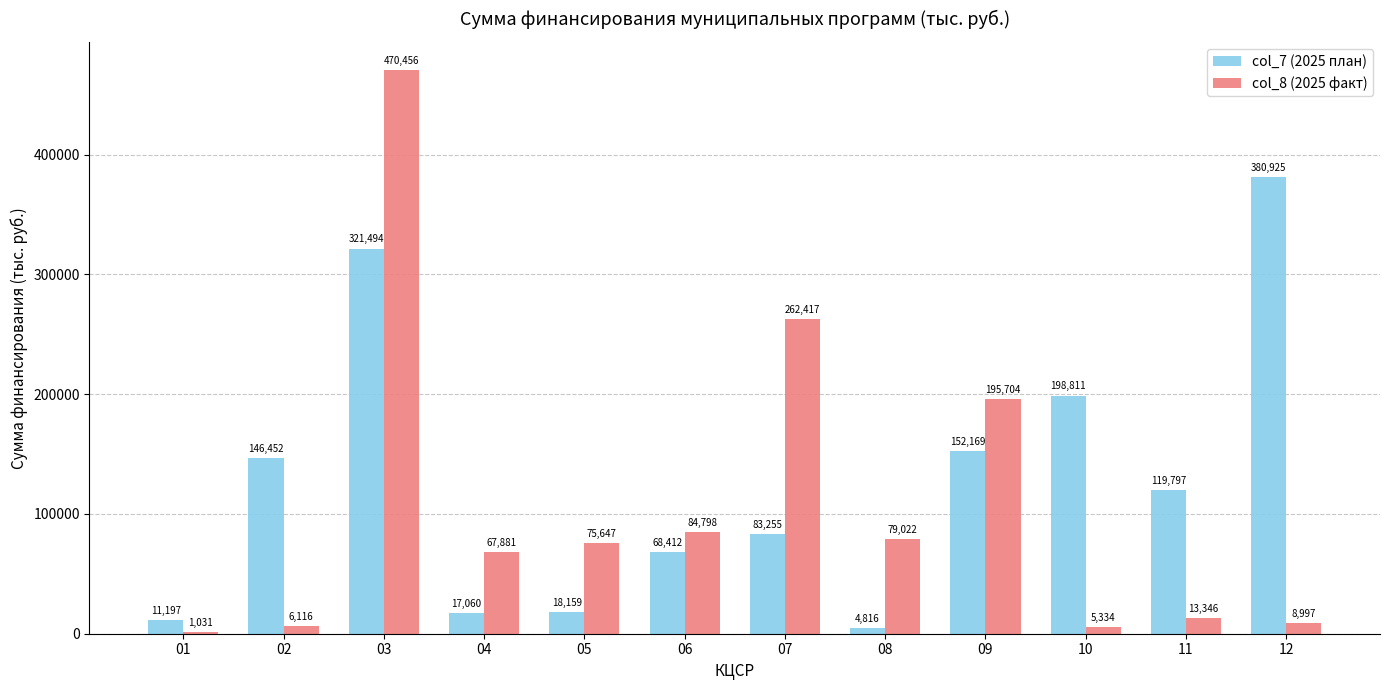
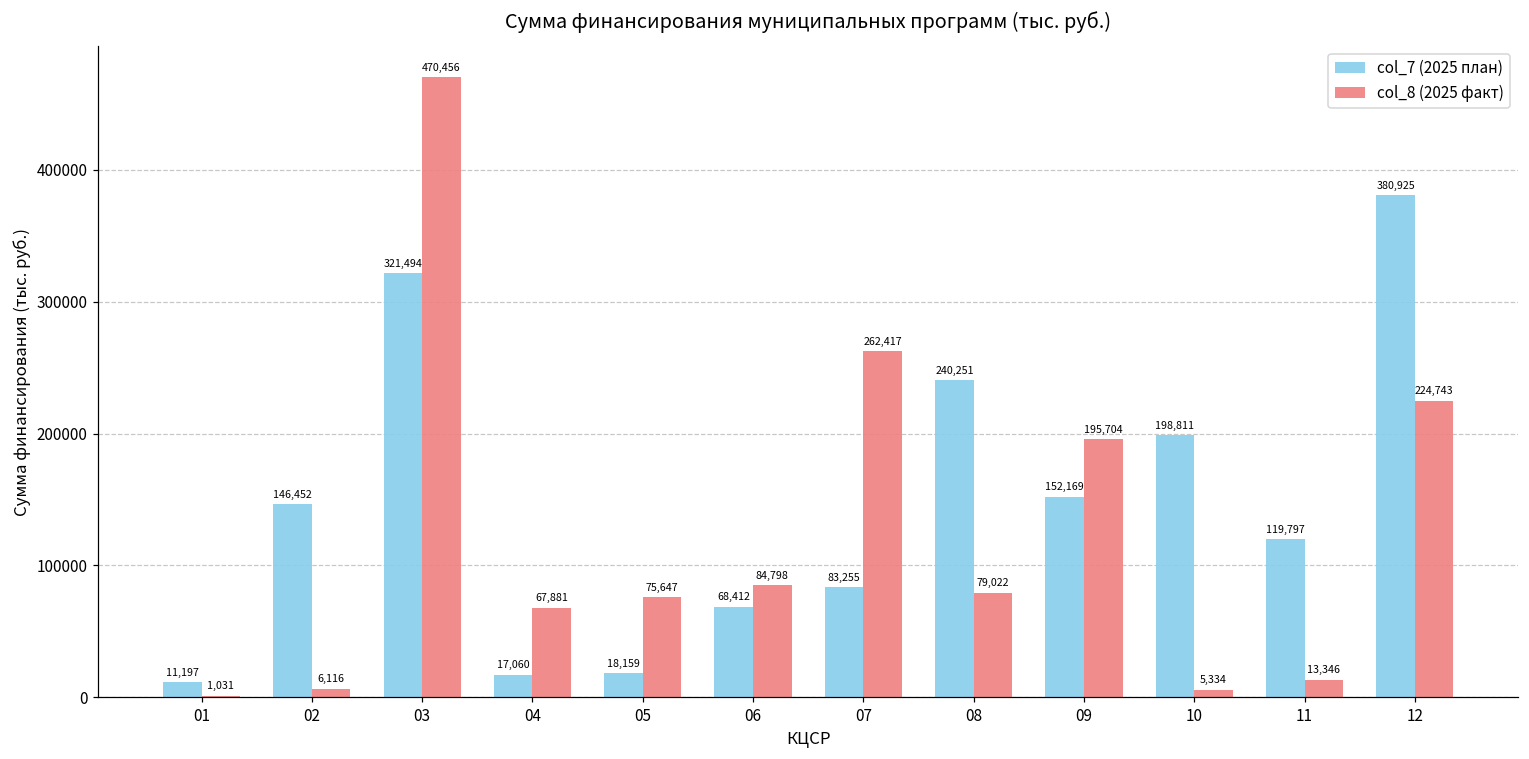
col_7 (2025 план), 08: 4,816 -> 240,251
col_8 (2025 факт), 12: 8,997 -> 224,743
